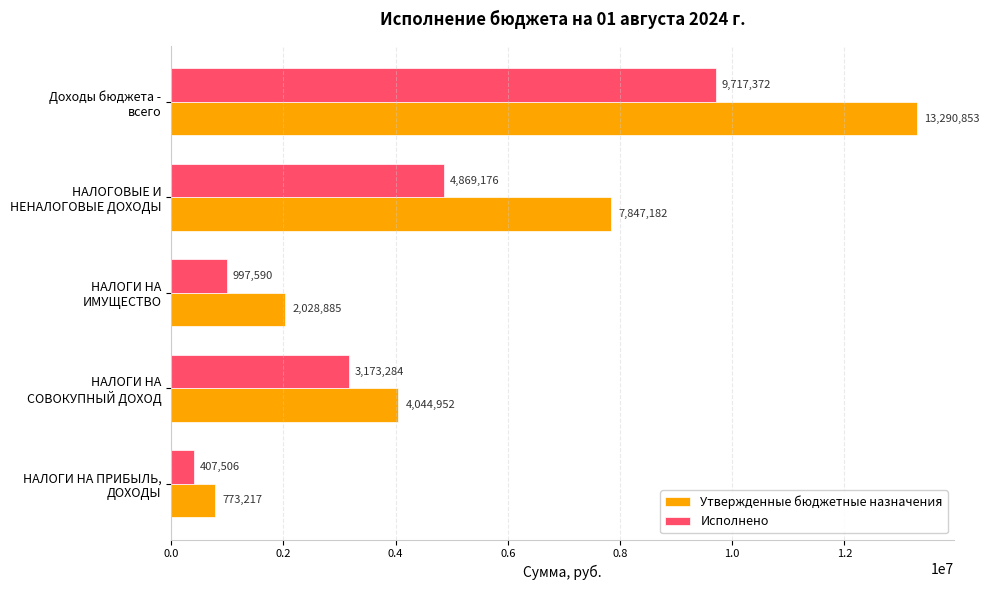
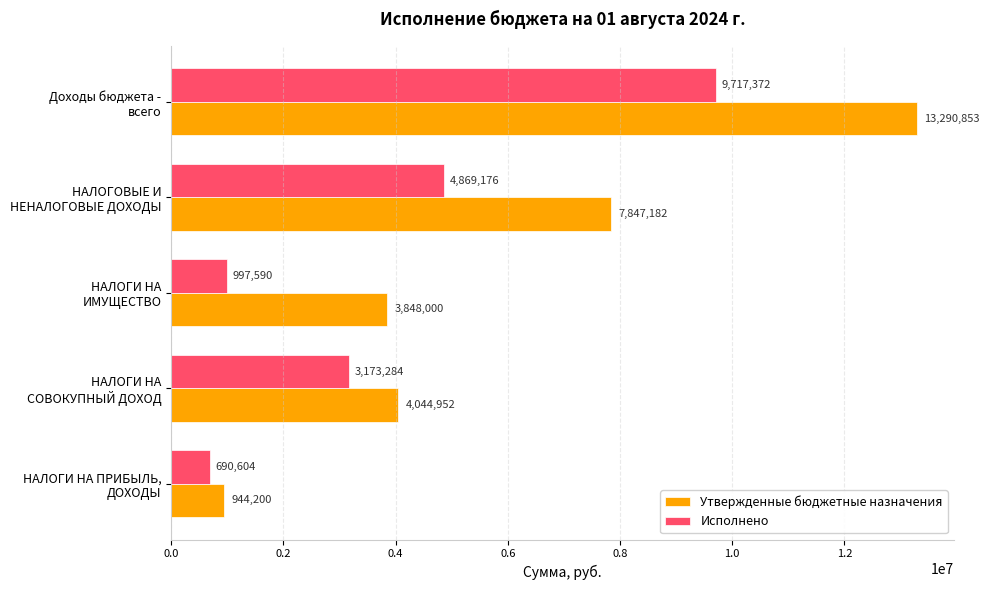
Утвержденные бюджетные назначения, НАЛОГИ НА ИМУЩЕСТВО: 2,028,885 -> 3,848,000
Исполнено, НАЛОГИ НА ПРИБЫЛЬ, ДОХОДЫ: 407,506 -> 690,604
Утвержденные бюджетные назначения, НАЛОГИ НА ПРИБЫЛЬ, ДОХОДЫ: 773,217 -> 944,200
